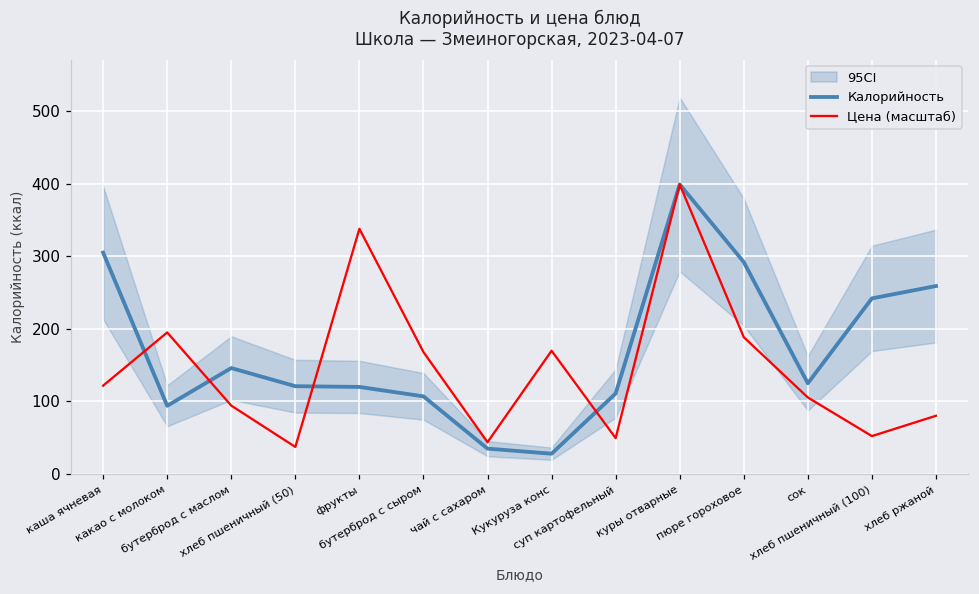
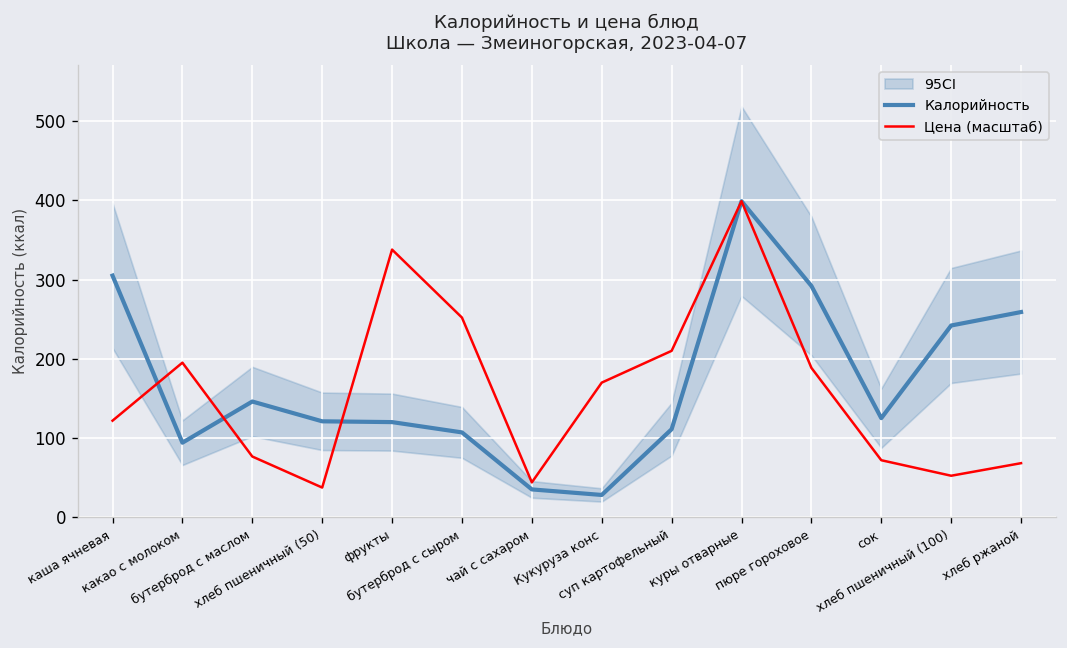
Цена (масштаб), бутерброд с маслом: 90 -> 80
Цена (масштаб), бутерброд с сыром: 170 -> 250
Цена (масштаб), суп картофельный: 50 -> 210
Цена (масштаб), сок: 110 -> 70
Цена (масштаб), хлеб ржаной: 80 -> 70
